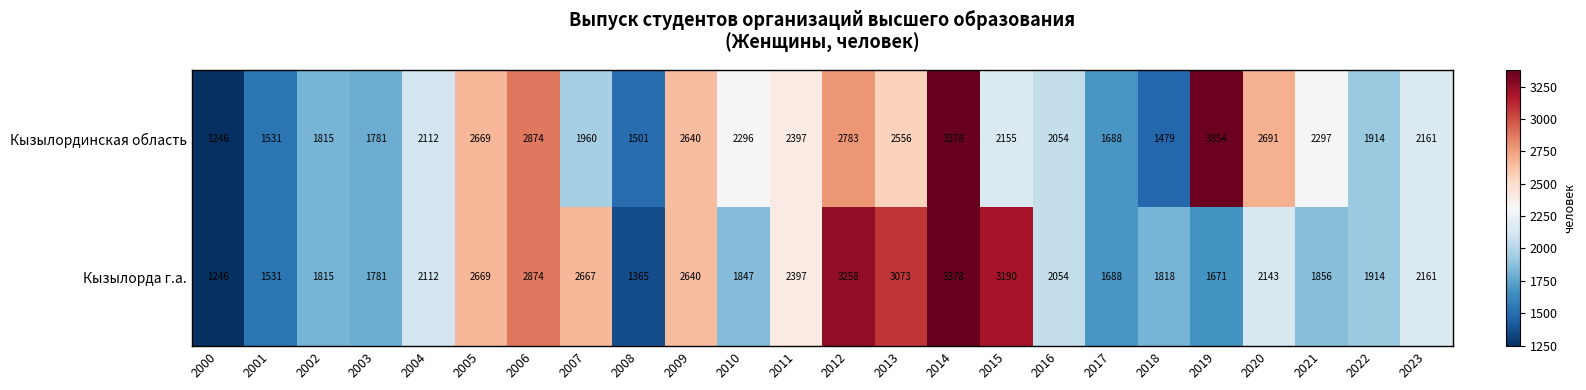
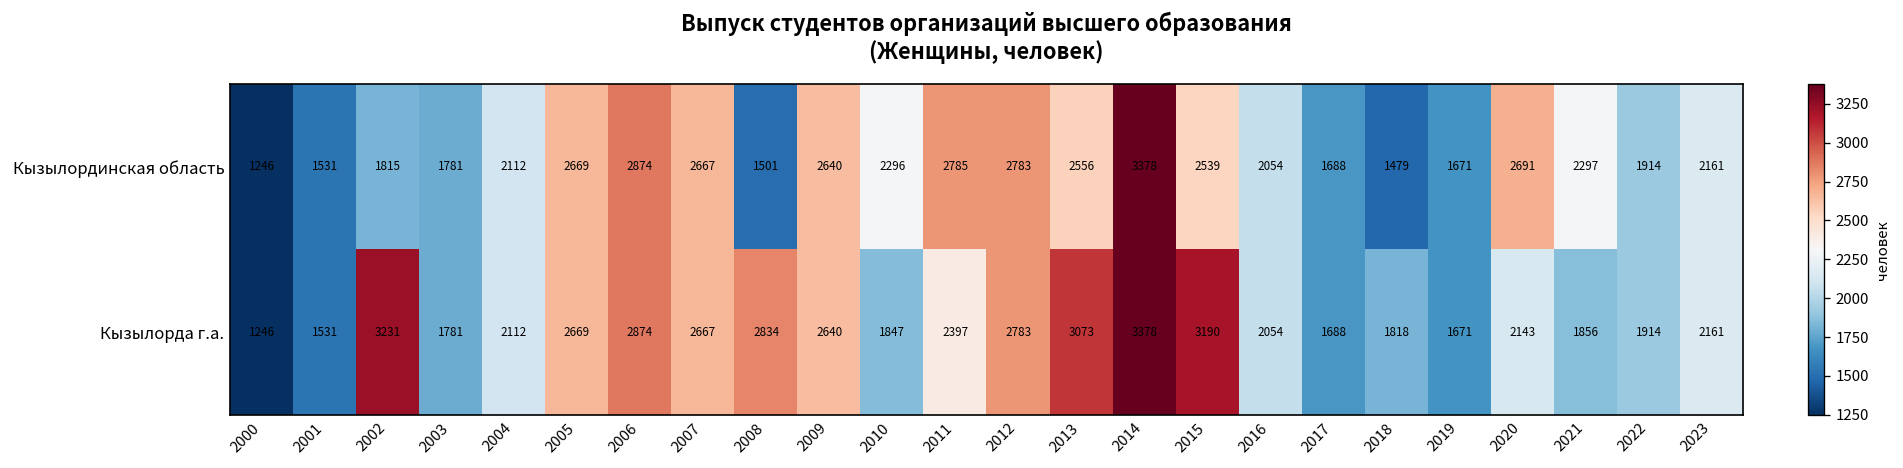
Кызылординская область, 2007: 1960 -> 2667
Кызылординская область, 2011: 2397 -> 2785
Кызылординская область, 2015: 2155 -> 2539
Кызылординская область, 2019: 3354 -> 1671
Кызылорда г.а., 2002: 1815 -> 3231
Кызылорда г.а., 2008: 1365 -> 2834
Кызылорда г.а., 2012: 3258 -> 2783
